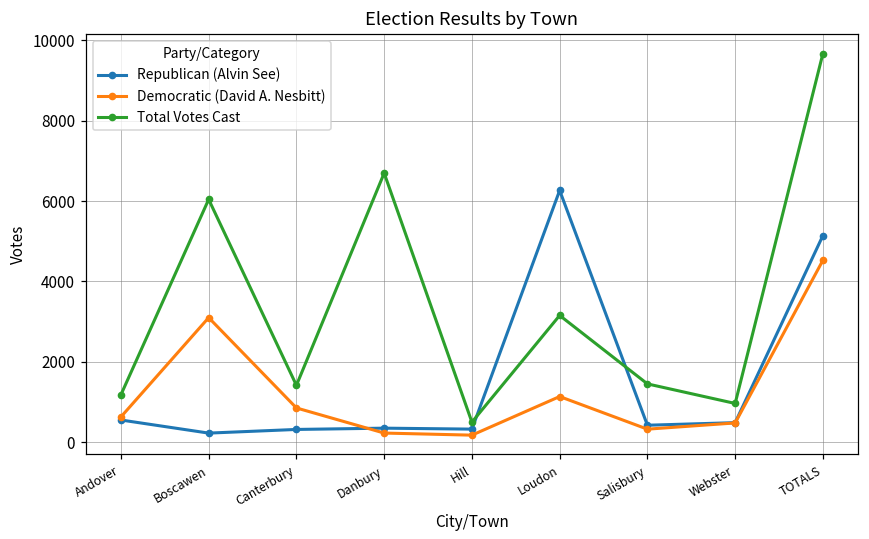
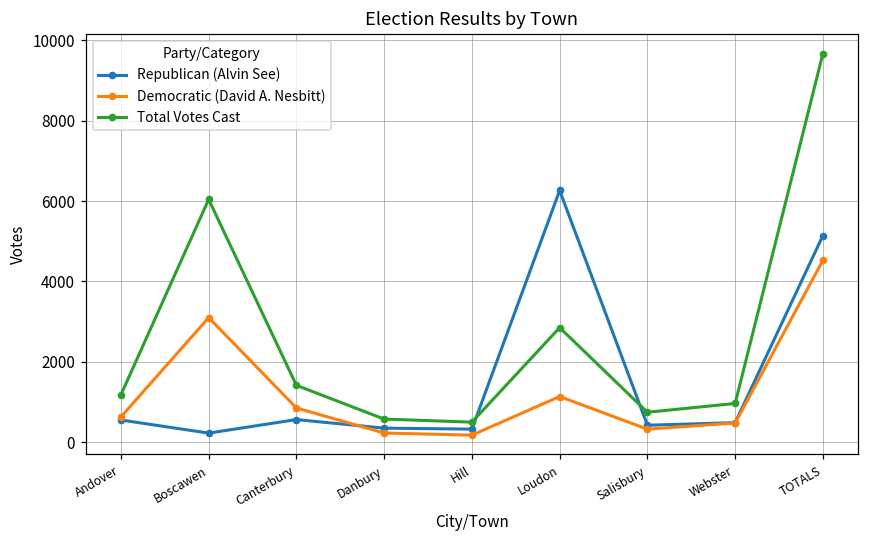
Republican (Alvin See), Canterbury: 300 -> 600
Total Votes Cast, Danbury: 6700 -> 600
Total Votes Cast, Loudon: 3200 -> 2900
Total Votes Cast, Salisbury: 1500 -> 700
